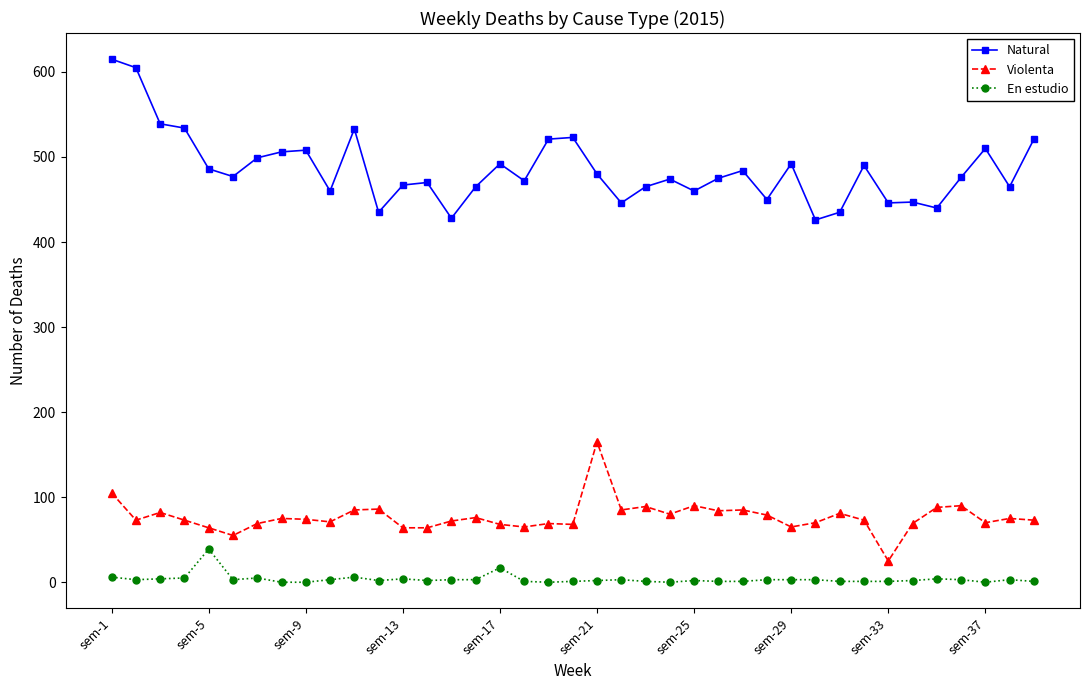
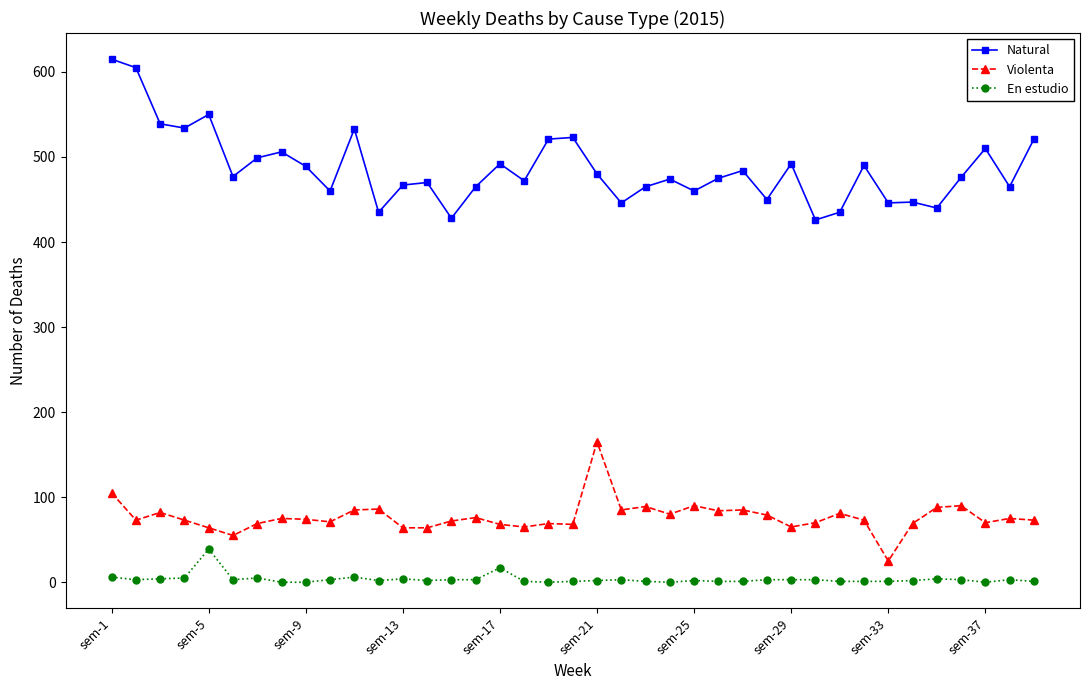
Natural, sem-5: 490 -> 550
Natural, sem-9: 510 -> 490
